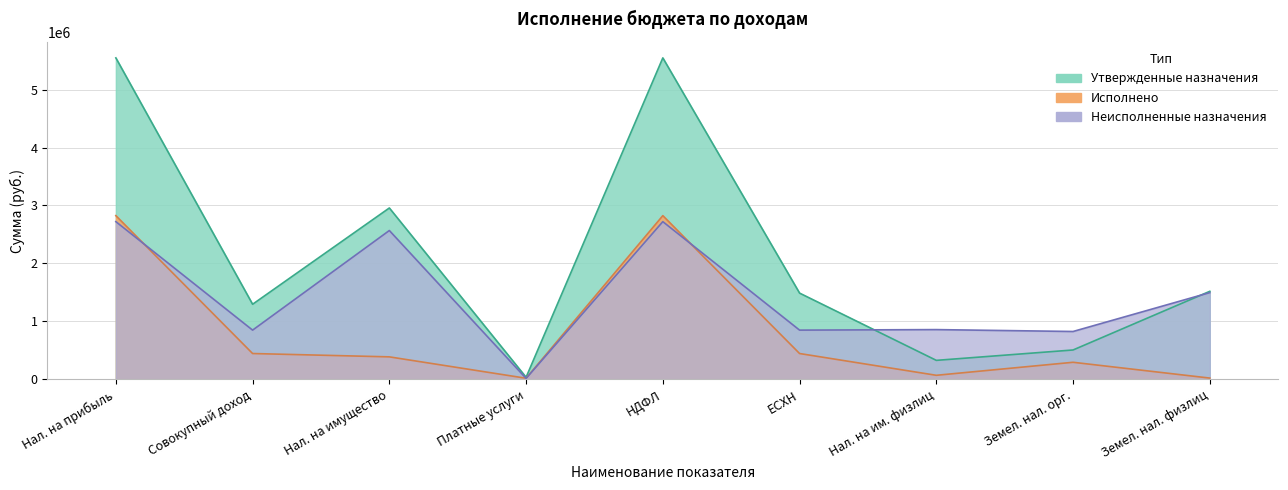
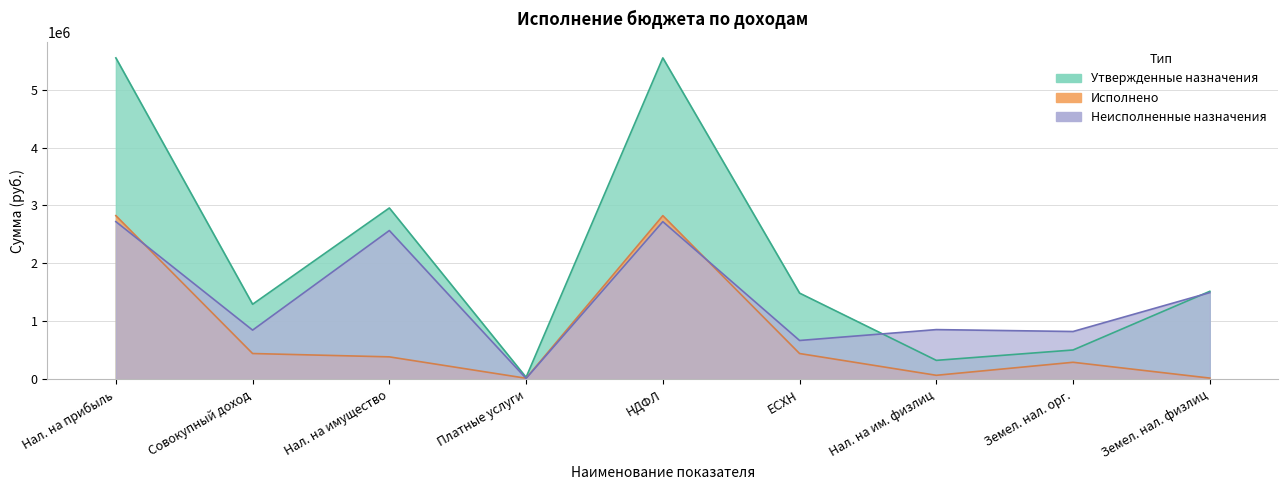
Неисполненные назначения, ЕСХН: 800000 -> 700000
